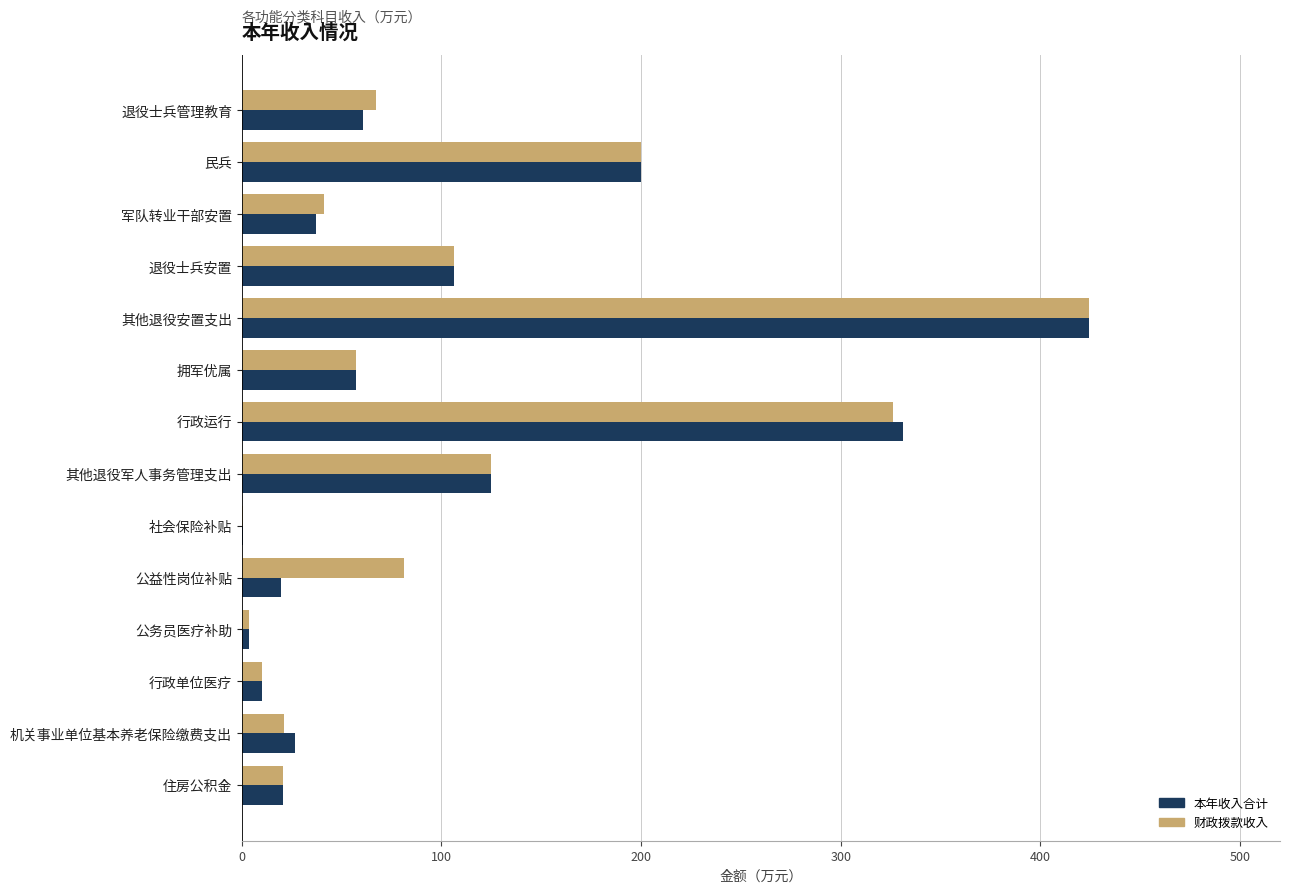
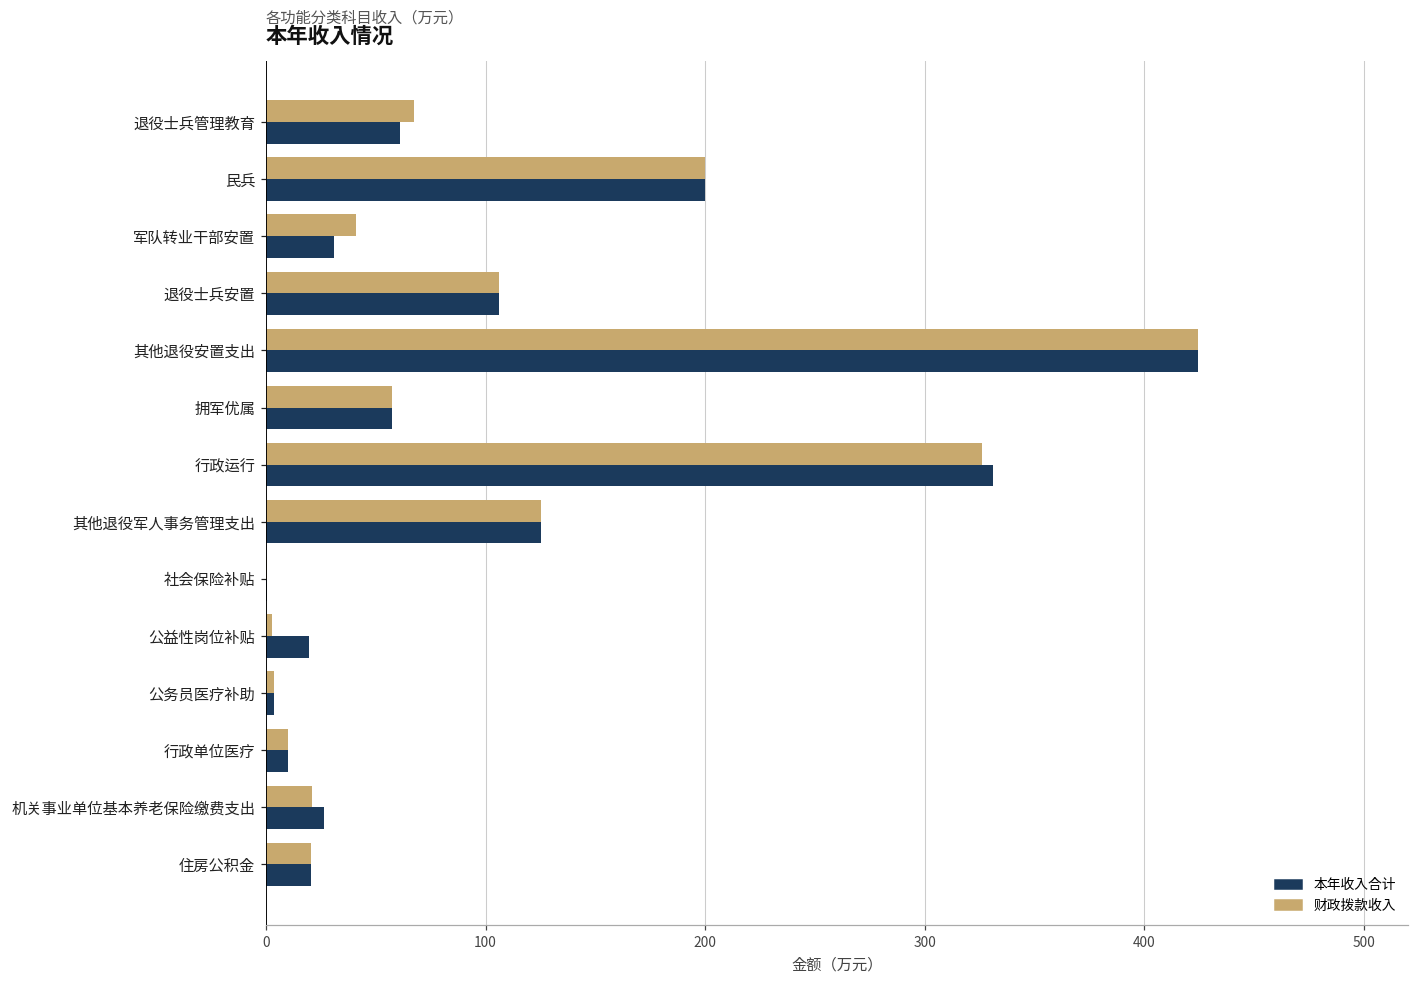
本年收入合计, 军队转业干部安置: 37 -> 31
财政拨款收入, 公益性岗位补贴: 81 -> 3
